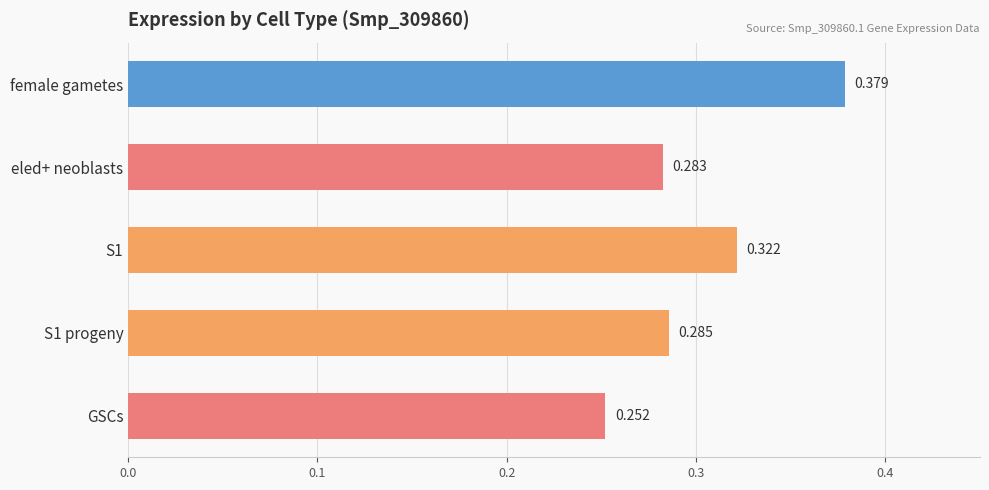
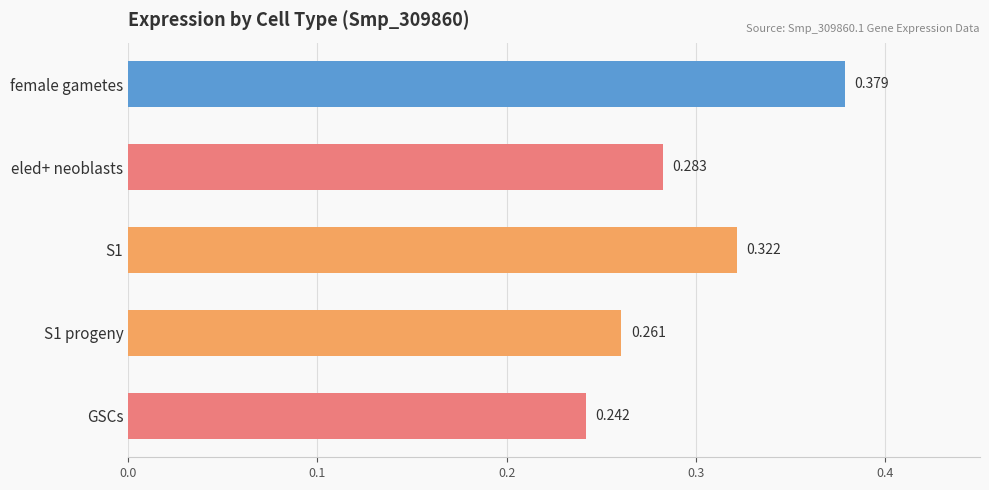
S1 progeny: 0.285 -> 0.261
GSCs: 0.252 -> 0.242
